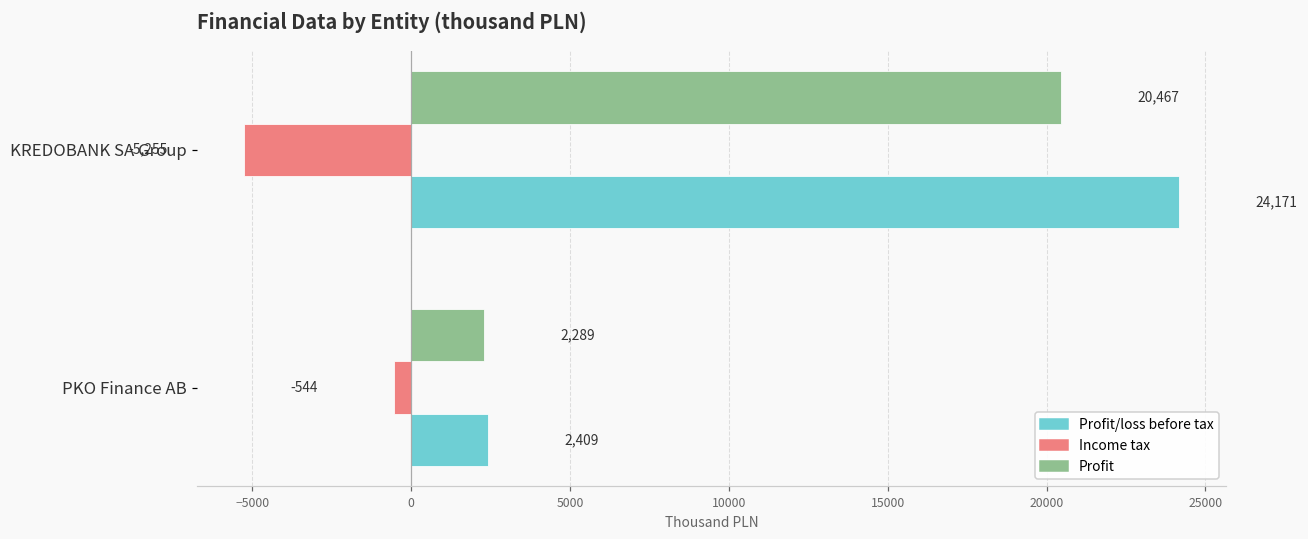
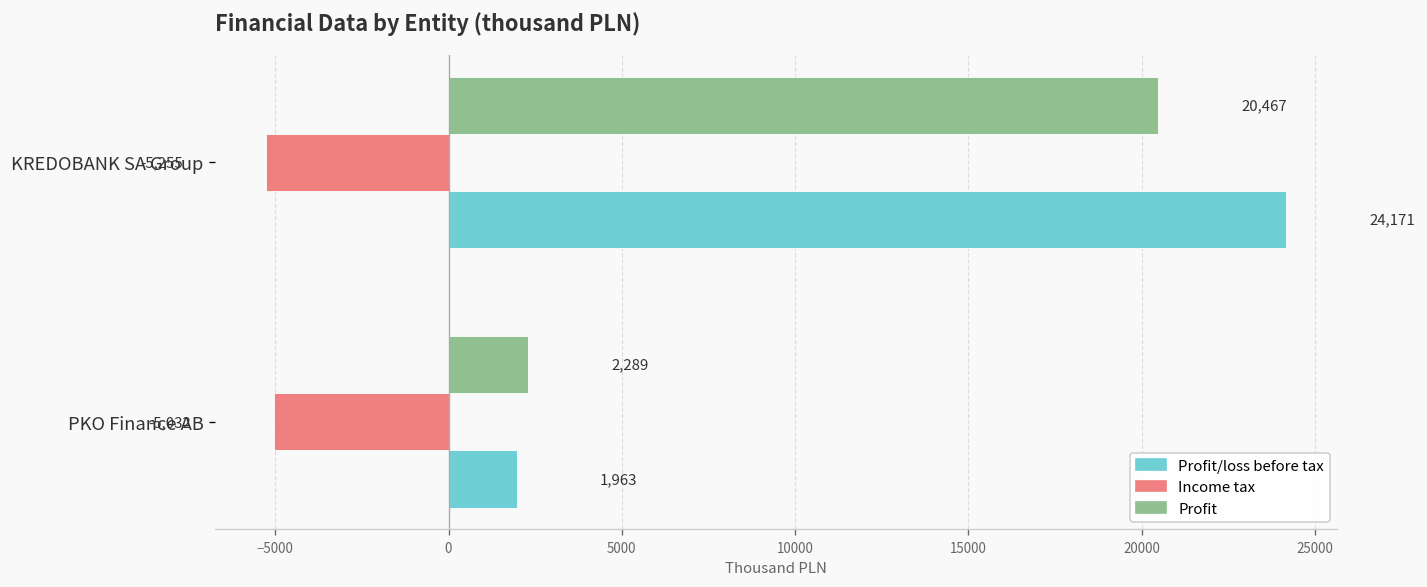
Income tax, PKO Finance AB: -544 -> -5,032
Profit/loss before tax, PKO Finance AB: 2,409 -> 1,963
